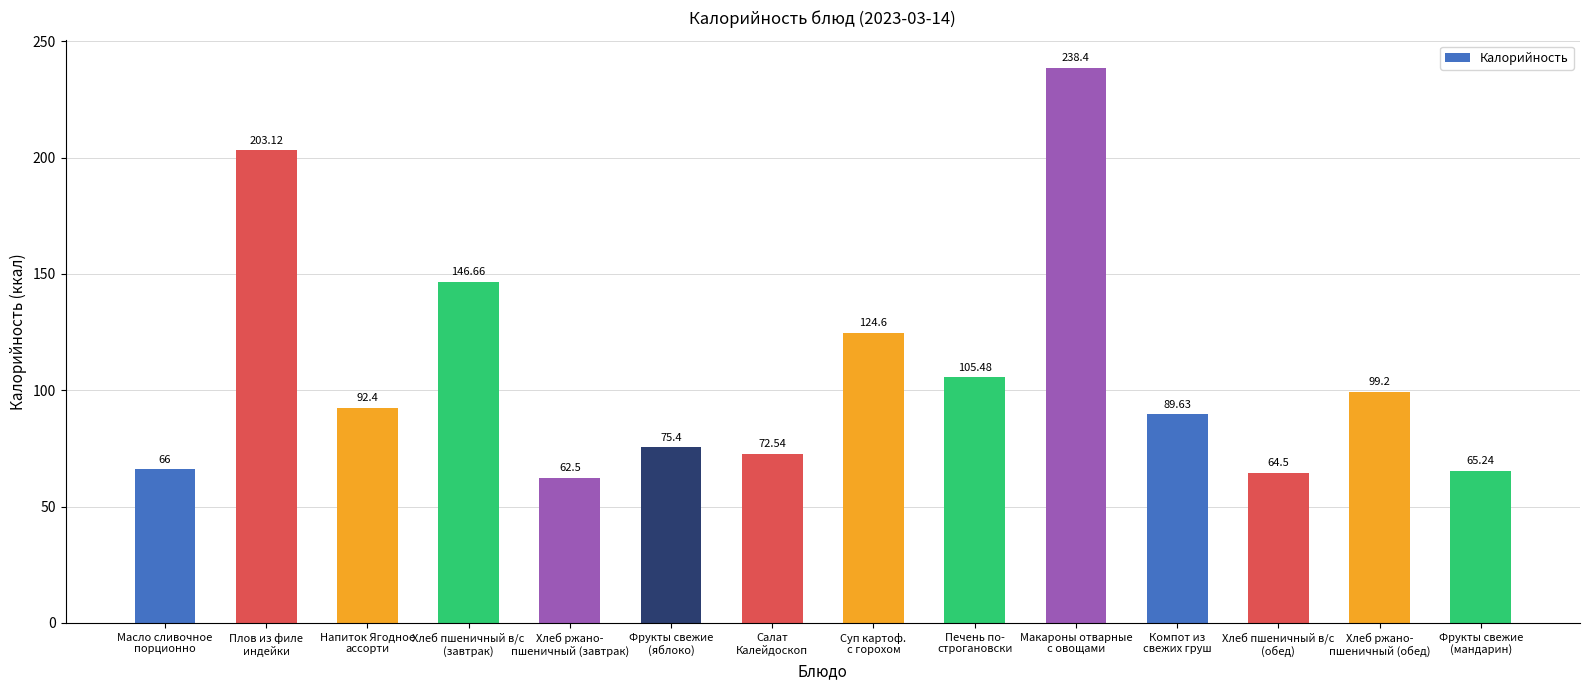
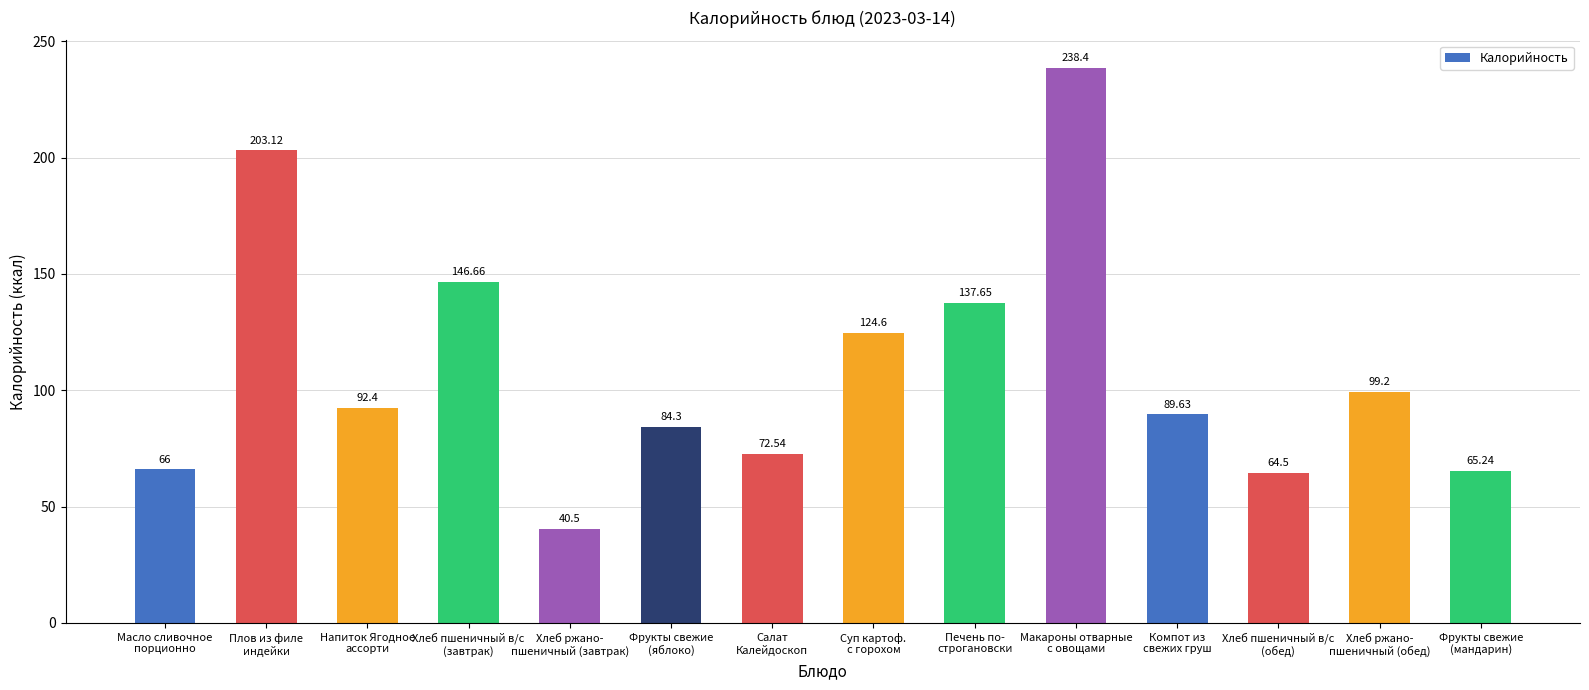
Хлеб ржано- пшеничный (завтрак): 62.5 -> 40.5
Фрукты свежие (яблоко): 75.4 -> 84.3
Печень по- строгановски: 105.48 -> 137.65
